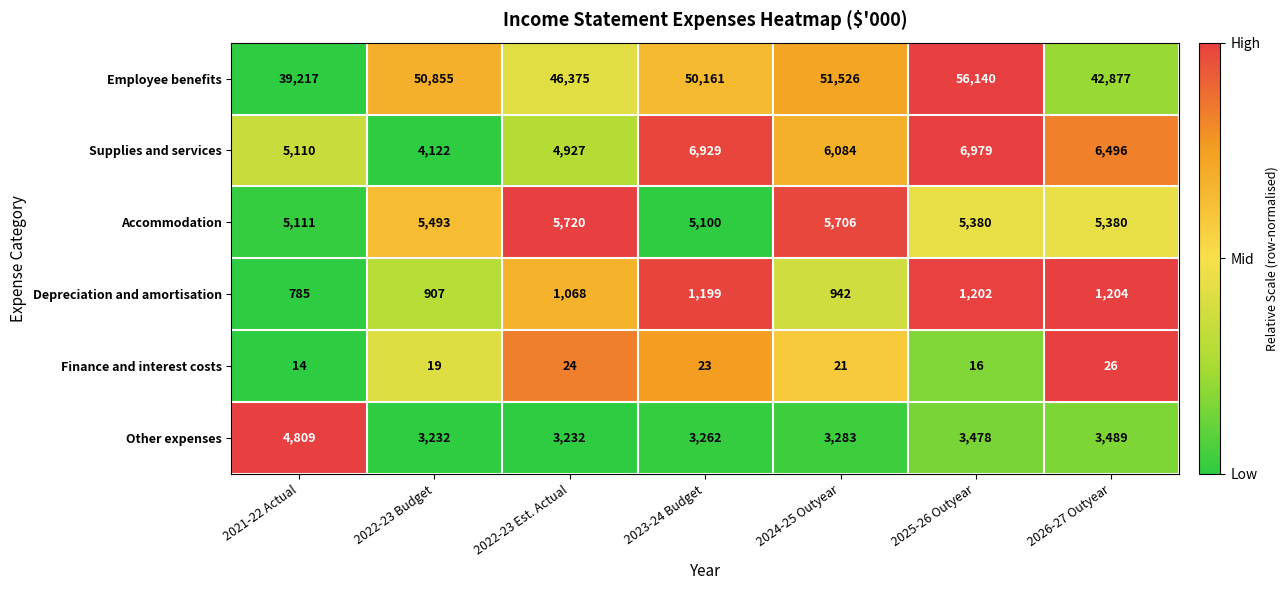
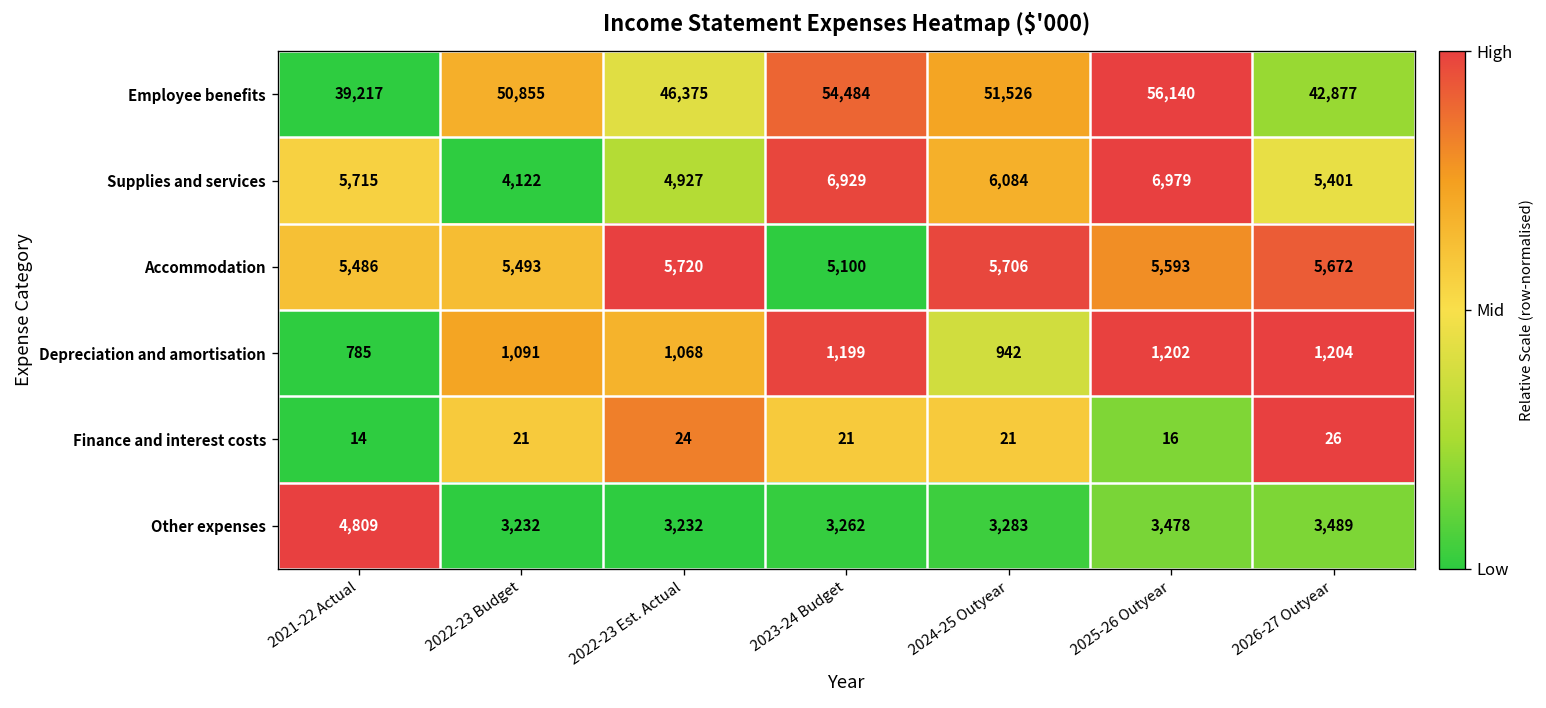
Employee benefits, 2023-24 Budget: 50,161 -> 54,484
Supplies and services, 2021-22 Actual: 5,110 -> 5,715
Supplies and services, 2026-27 Outyear: 6,496 -> 5,401
Accommodation, 2021-22 Actual: 5,111 -> 5,486
Accommodation, 2025-26 Outyear: 5,380 -> 5,593
Accommodation, 2026-27 Outyear: 5,380 -> 5,672
Depreciation and amortisation, 2022-23 Budget: 907 -> 1,091
Finance and interest costs, 2022-23 Budget: 19 -> 21
Finance and interest costs, 2023-24 Budget: 23 -> 21
